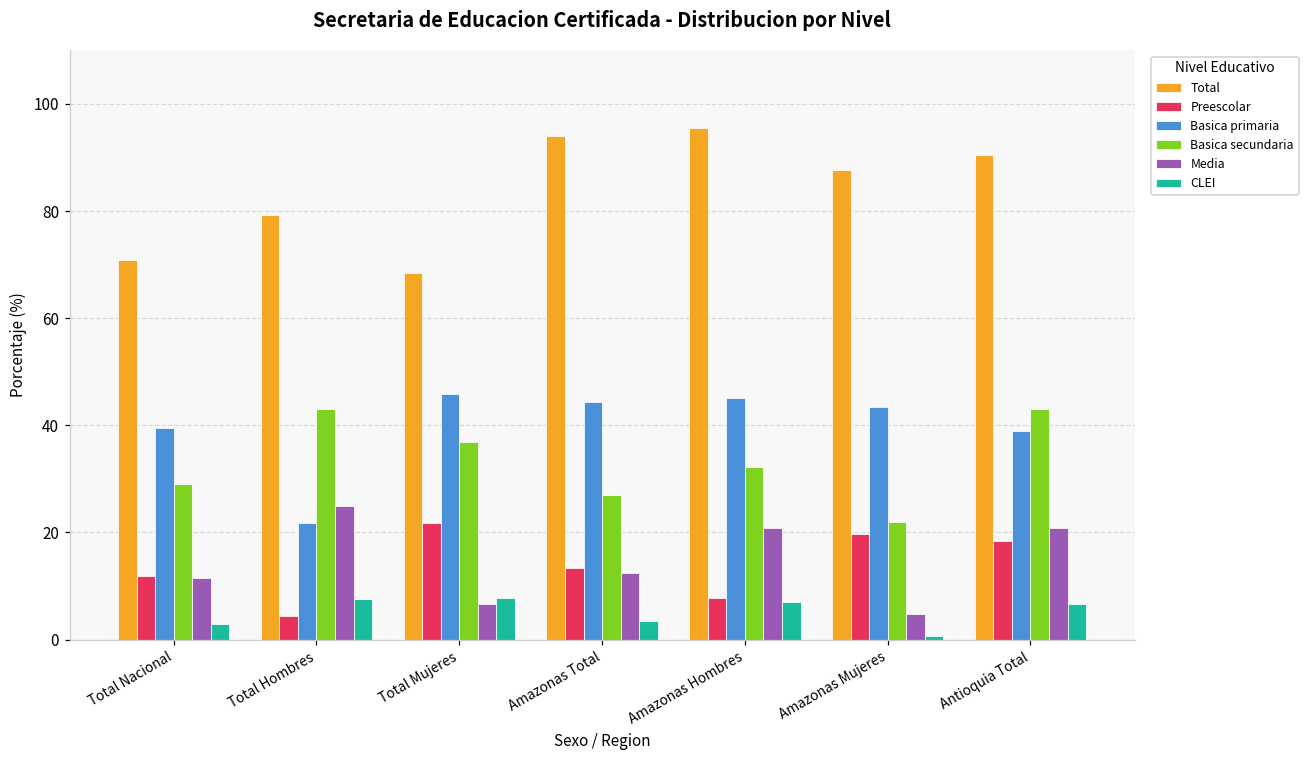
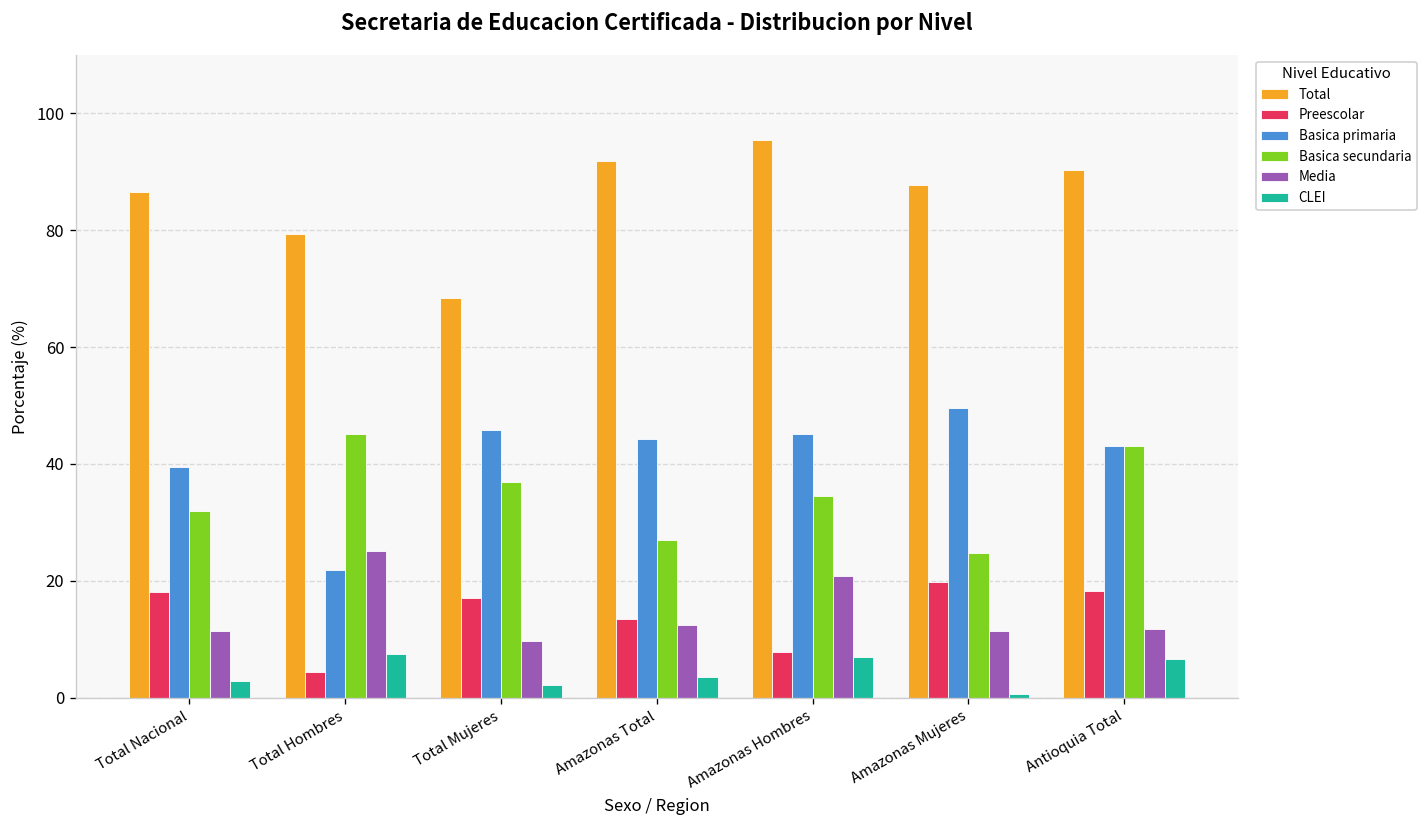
Total, Total Nacional: 71 -> 87
Preescolar, Total Nacional: 12 -> 18
Basica secundaria, Total Nacional: 29 -> 32
Basica secundaria, Total Hombres: 43 -> 45
Preescolar, Total Mujeres: 22 -> 17
Media, Total Mujeres: 7 -> 10
CLEI, Total Mujeres: 8 -> 2
Total, Amazonas Total: 94 -> 92
Basica secundaria, Amazonas Hombres: 32 -> 34
Basica primaria, Amazonas Mujeres: 43 -> 50
Basica secundaria, Amazonas Mujeres: 22 -> 25
Media, Amazonas Mujeres: 5 -> 11
Basica primaria, Antioquia Total: 39 -> 43
Media, Antioquia Total: 21 -> 12
